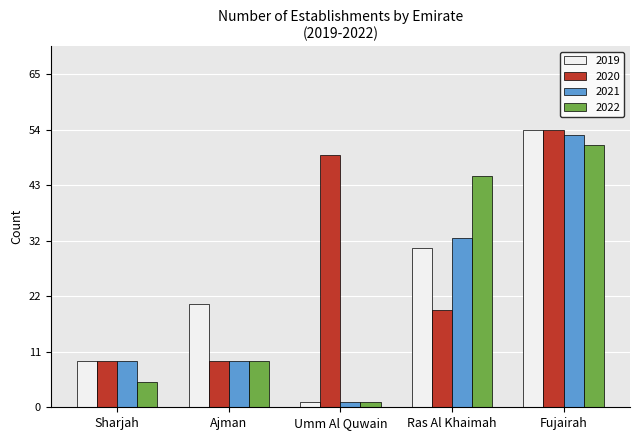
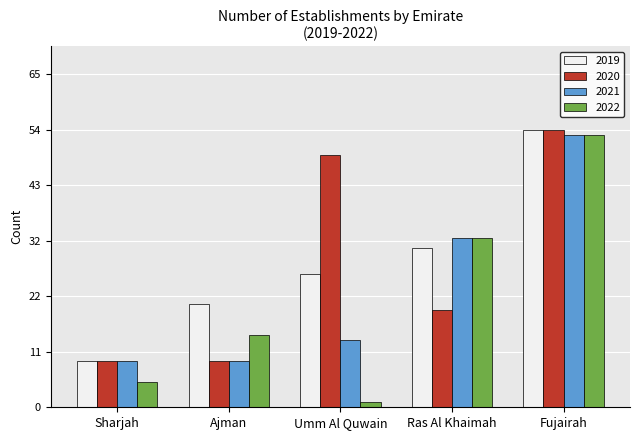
2022, Ajman: 9 -> 14
2019, Umm Al Quwain: 1 -> 26
2021, Umm Al Quwain: 1 -> 13
2022, Ras Al Khaimah: 45 -> 33
2022, Fujairah: 51 -> 53
